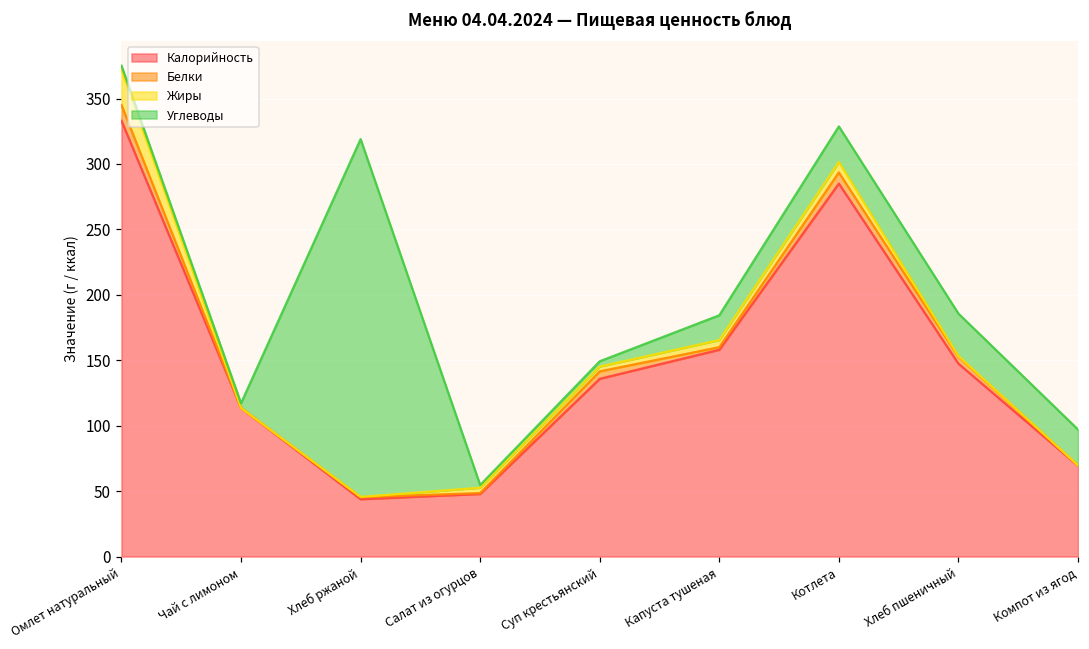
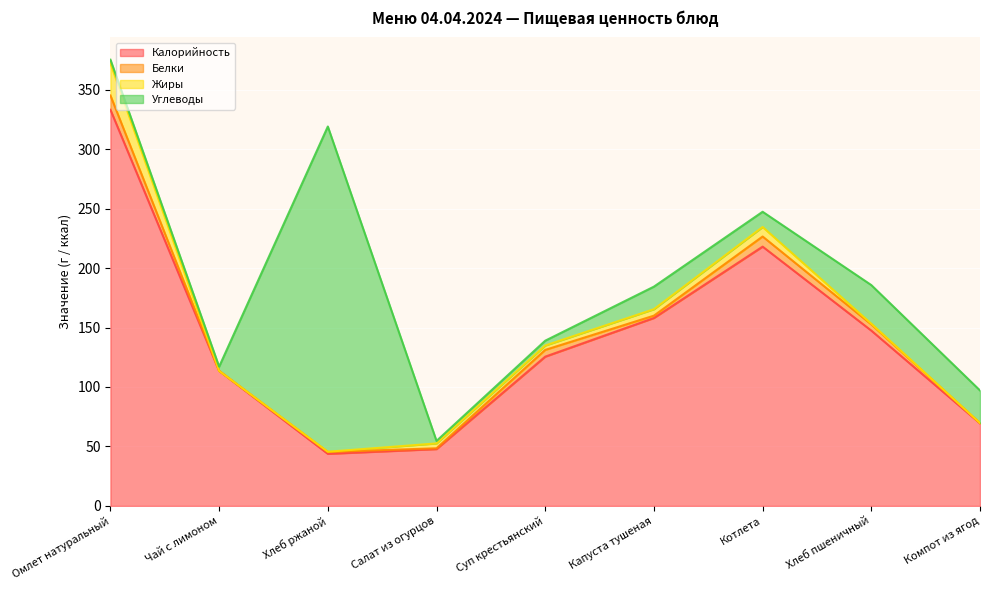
Калорийность, Суп крестьянский: 136 -> 126
Калорийность, Котлета: 285 -> 218
Углеводы, Котлета: 27 -> 13
